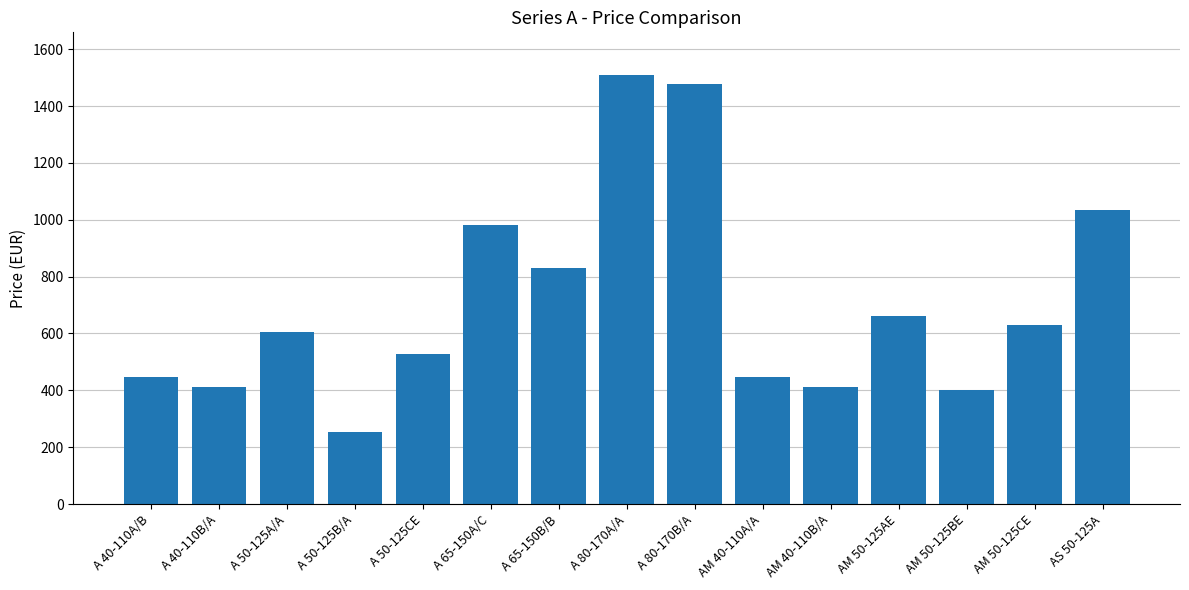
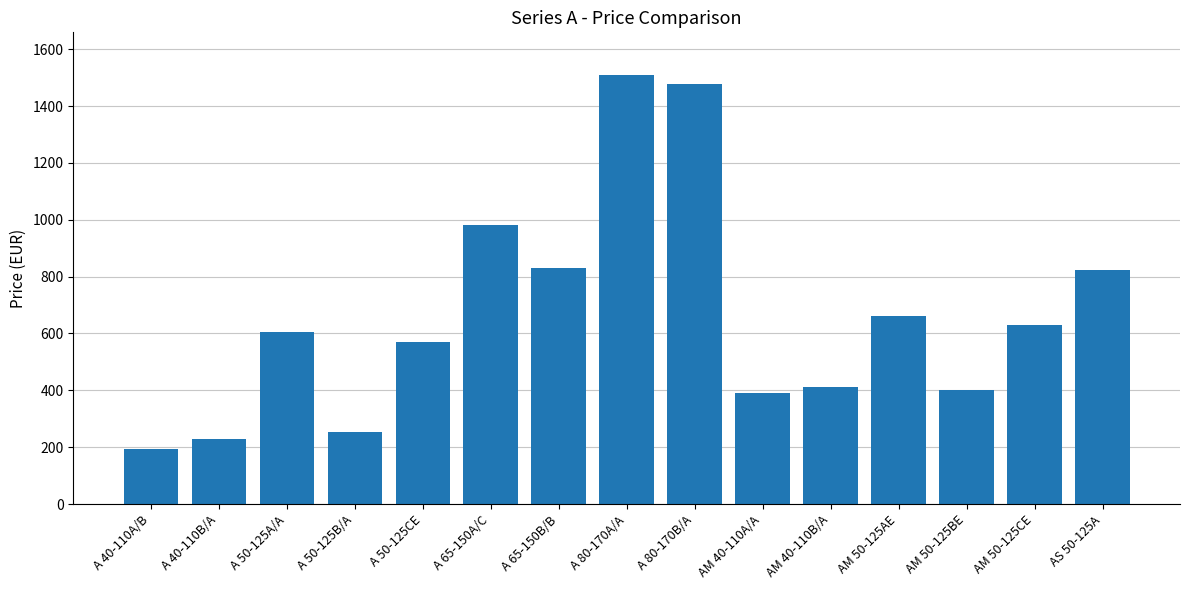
A 40-110A/B: 450 -> 190
A 40-110B/A: 410 -> 230
A 50-125CE: 530 -> 570
AM 40-110A/A: 450 -> 390
AS 50-125A: 1030 -> 820
